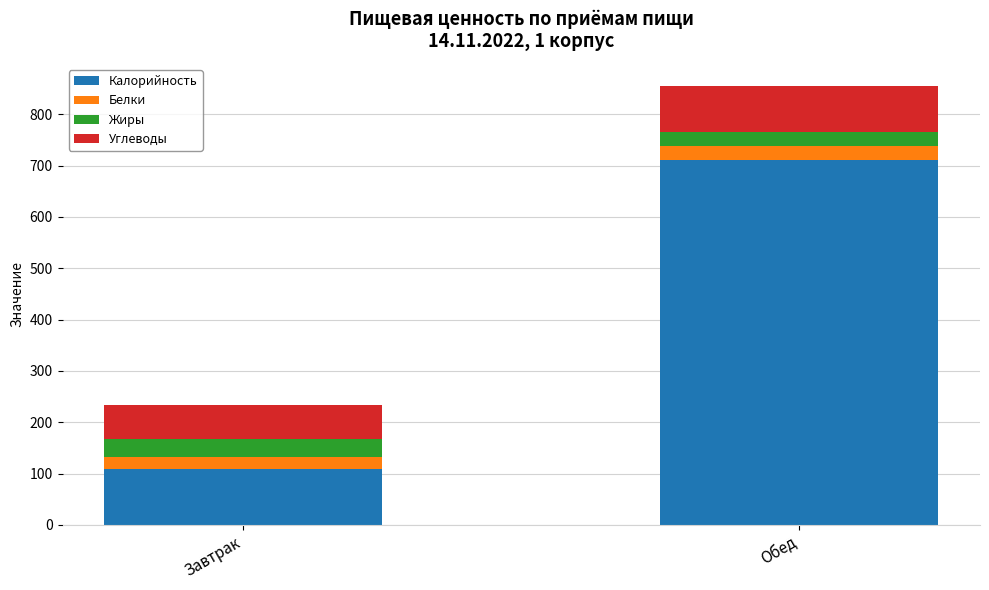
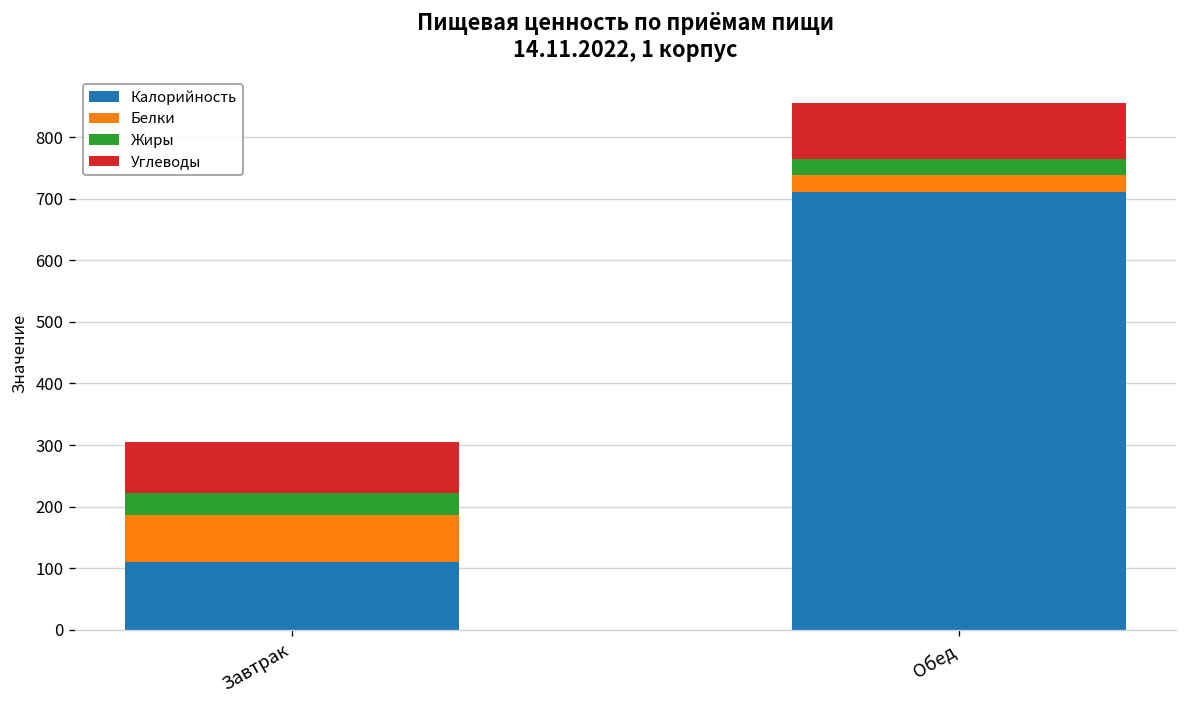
Белки, Завтрак: 20 -> 80
Углеводы, Завтрак: 70 -> 80
